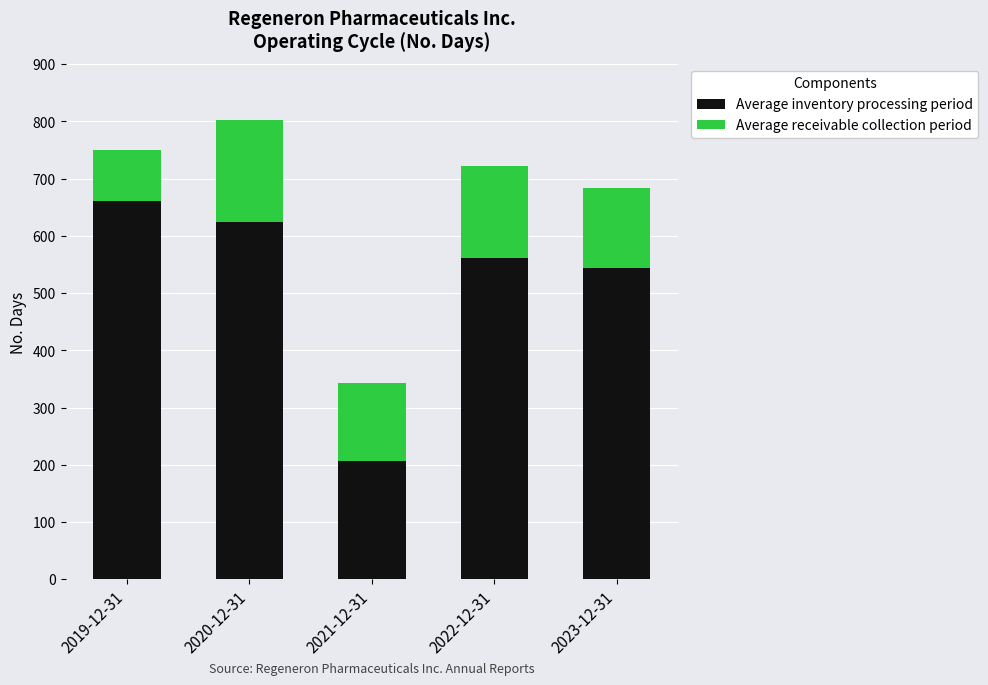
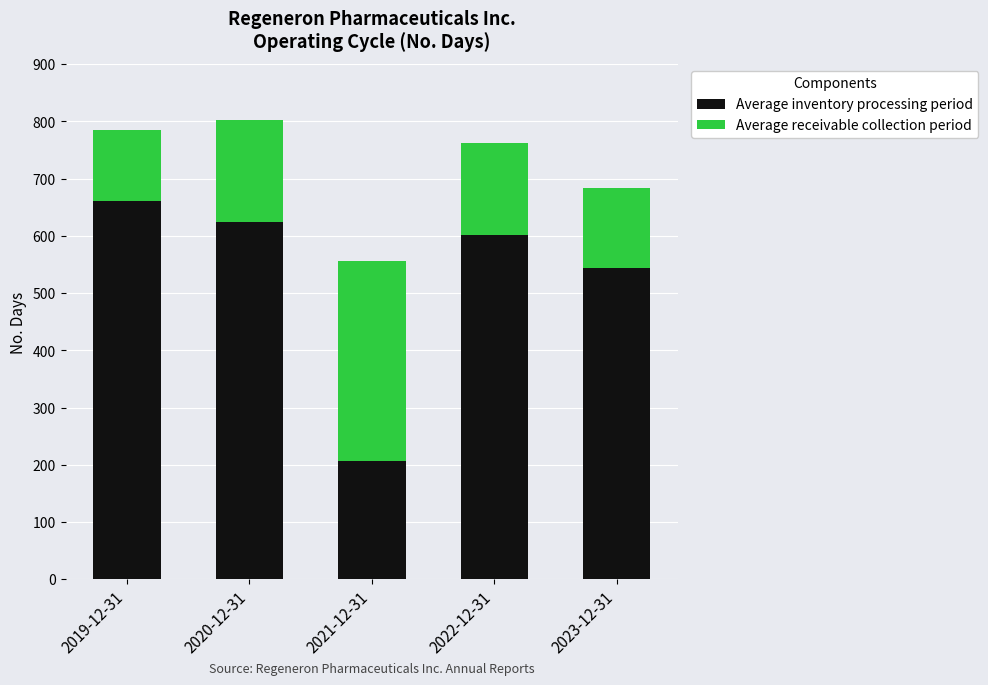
Average receivable collection period, 2019-12-31: 90 -> 120
Average receivable collection period, 2021-12-31: 140 -> 350
Average inventory processing period, 2022-12-31: 560 -> 600
